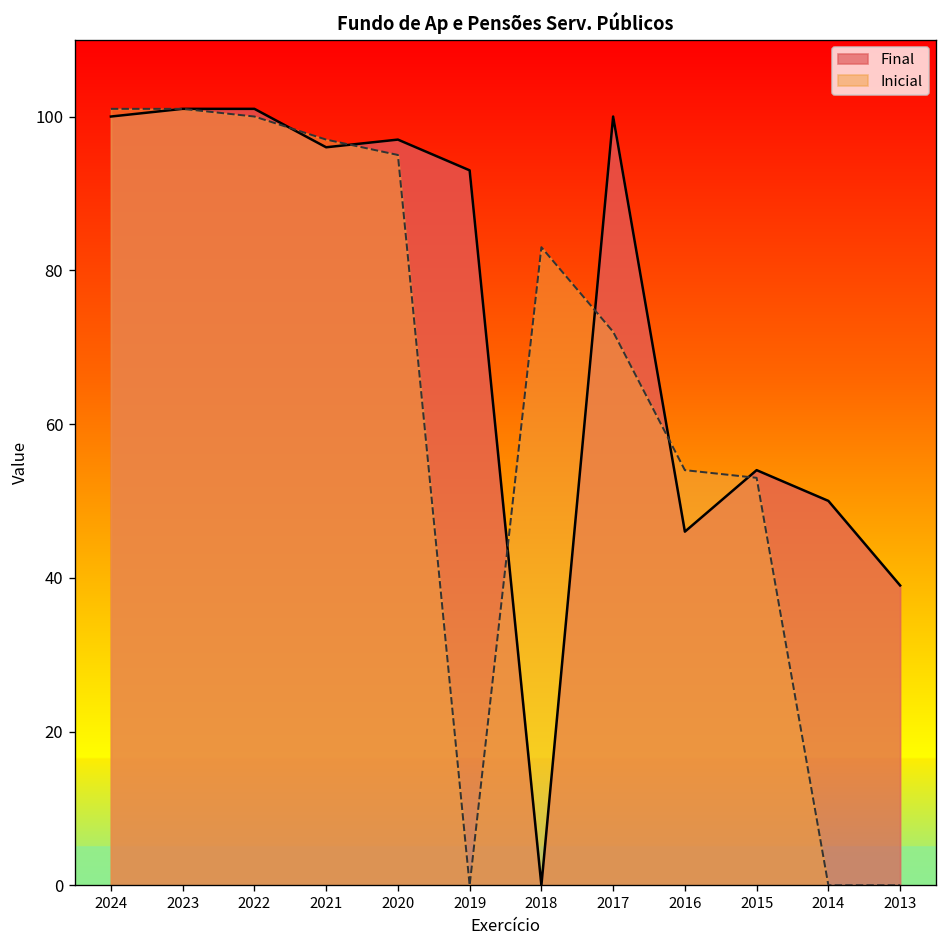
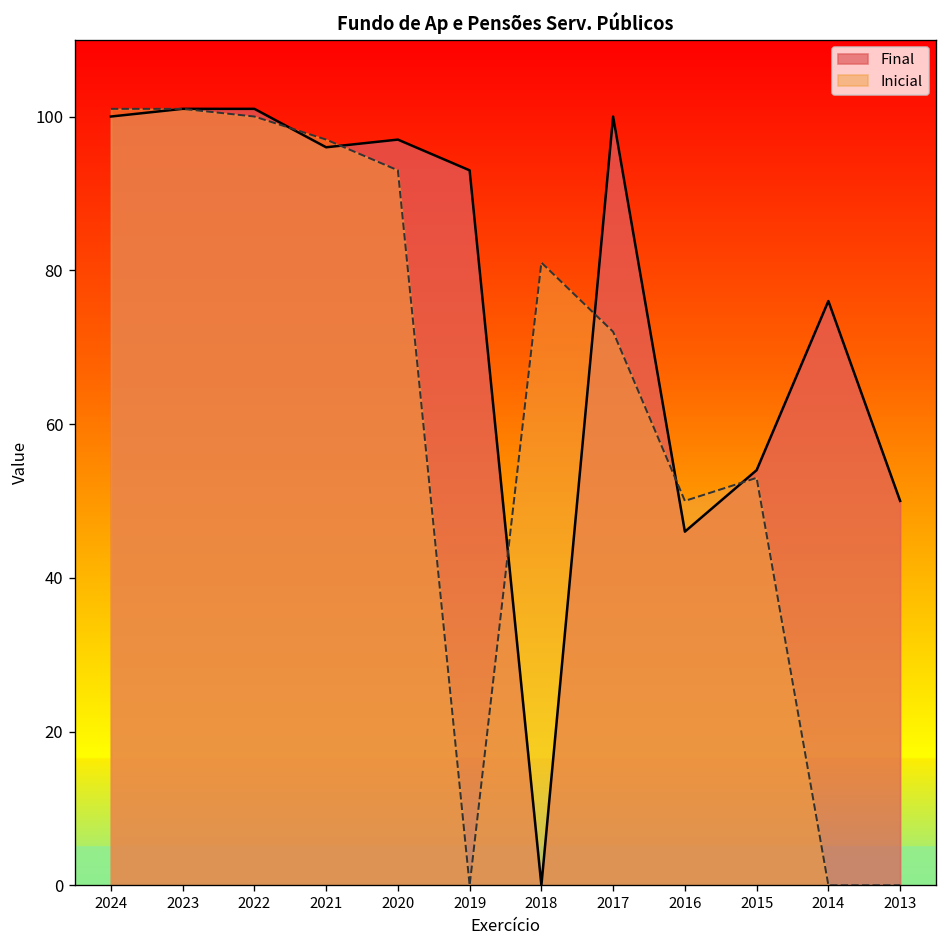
Inicial, 2020: 95 -> 93
Inicial, 2018: 83 -> 81
Inicial, 2016: 54 -> 50
Final, 2014: 50 -> 76
Final, 2013: 39 -> 50
